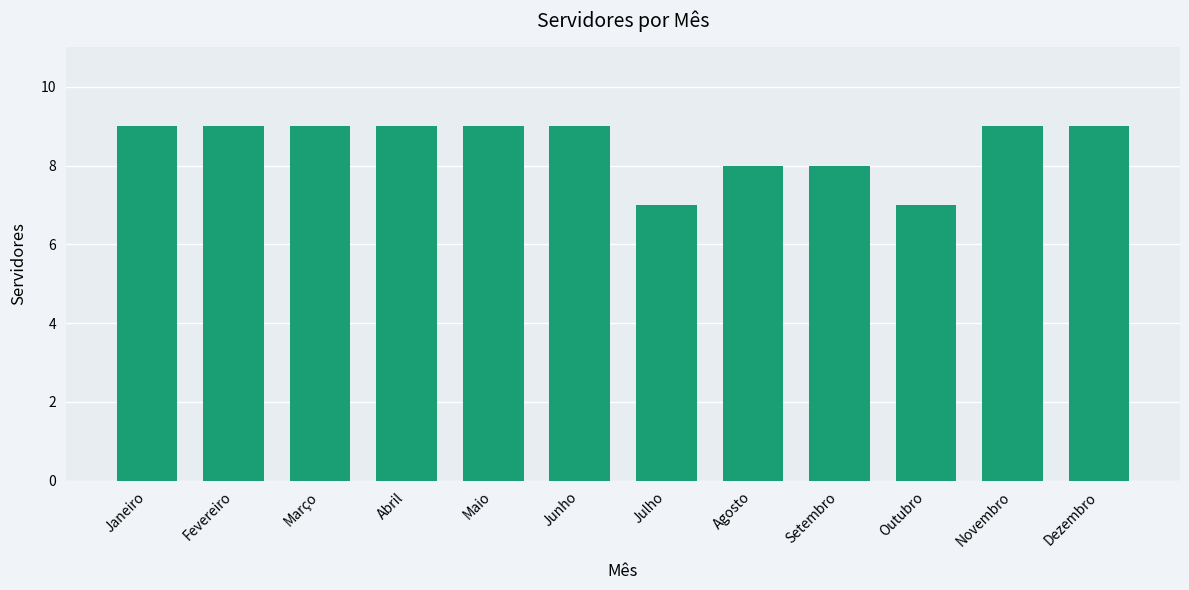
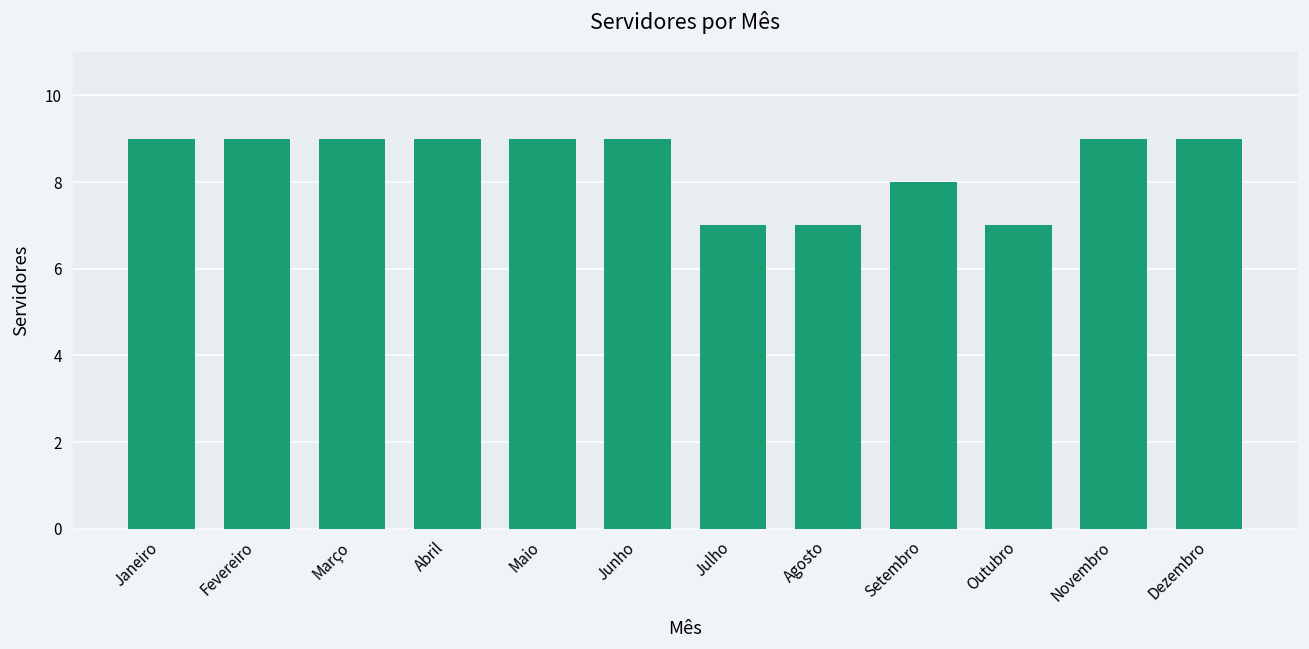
Agosto: 8 -> 7
